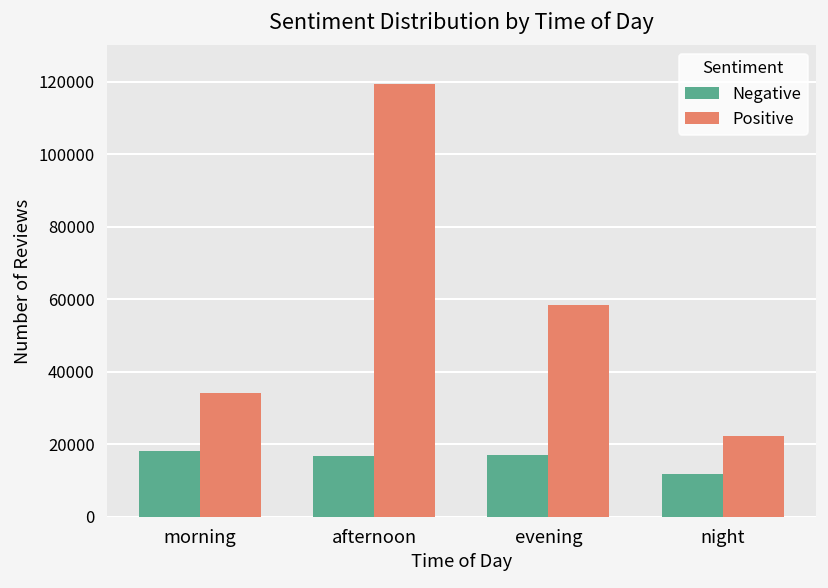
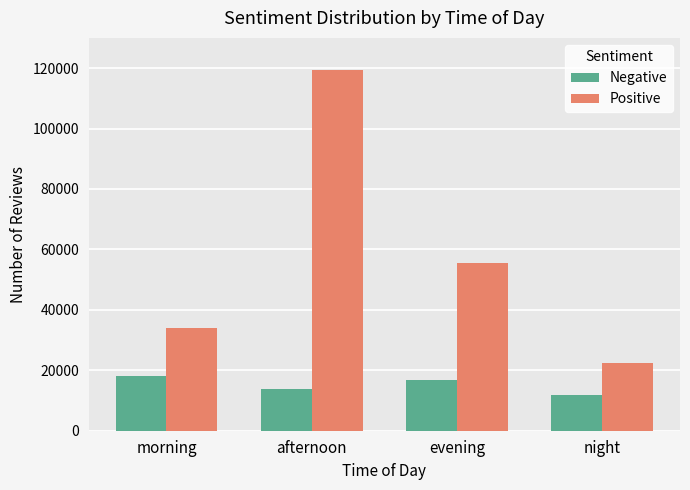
Negative, afternoon: 17000 -> 14000
Positive, evening: 59000 -> 56000
